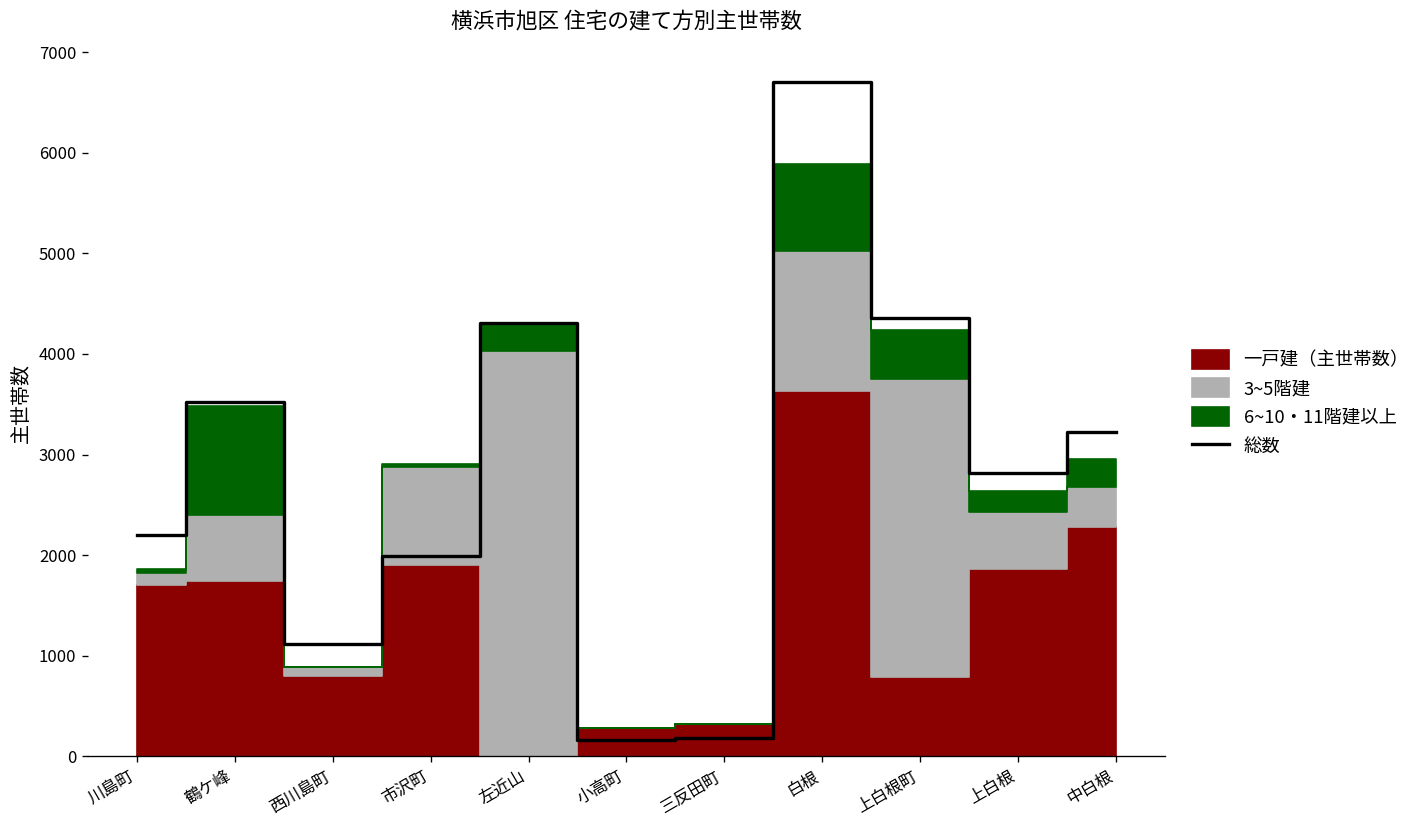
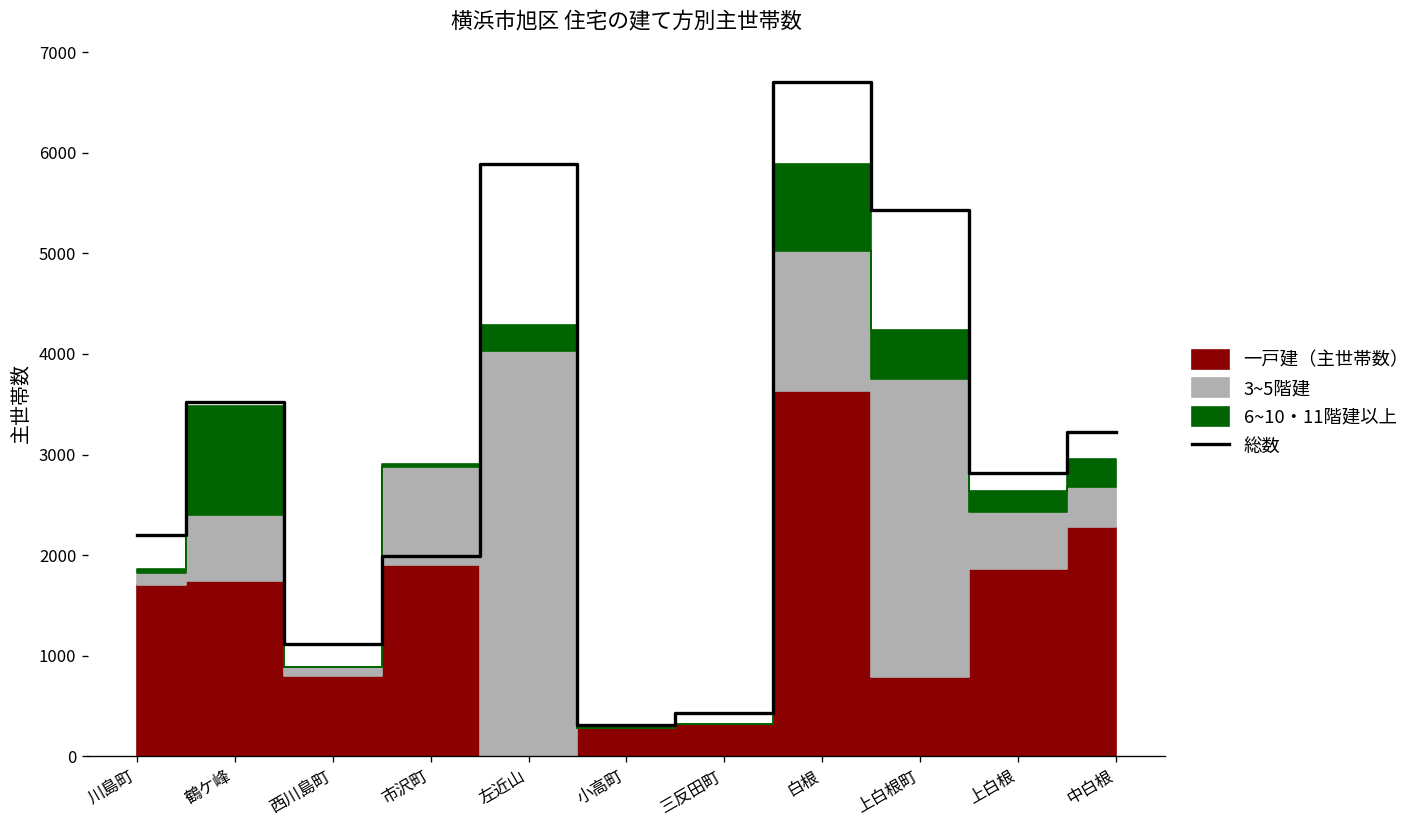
総数, 左近山: 4300 -> 5900
総数, 小高町: 200 -> 300
総数, 三反田町: 200 -> 400
総数, 上白根町: 4400 -> 5400
